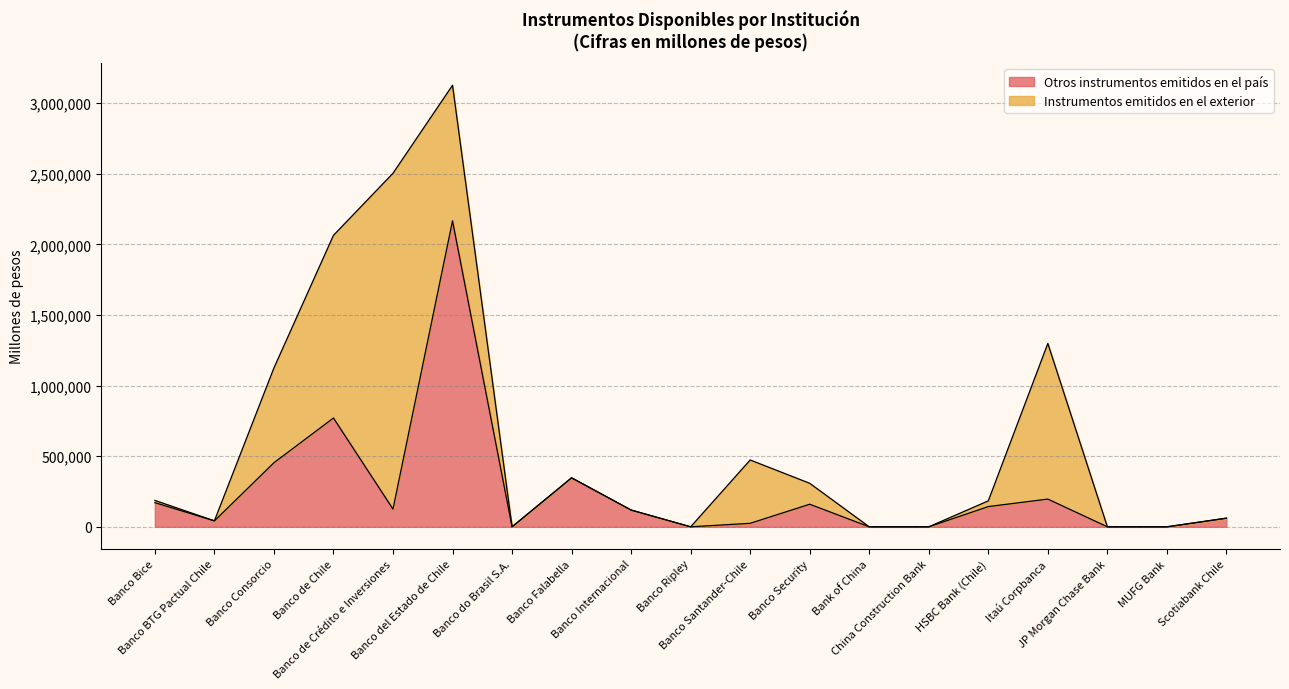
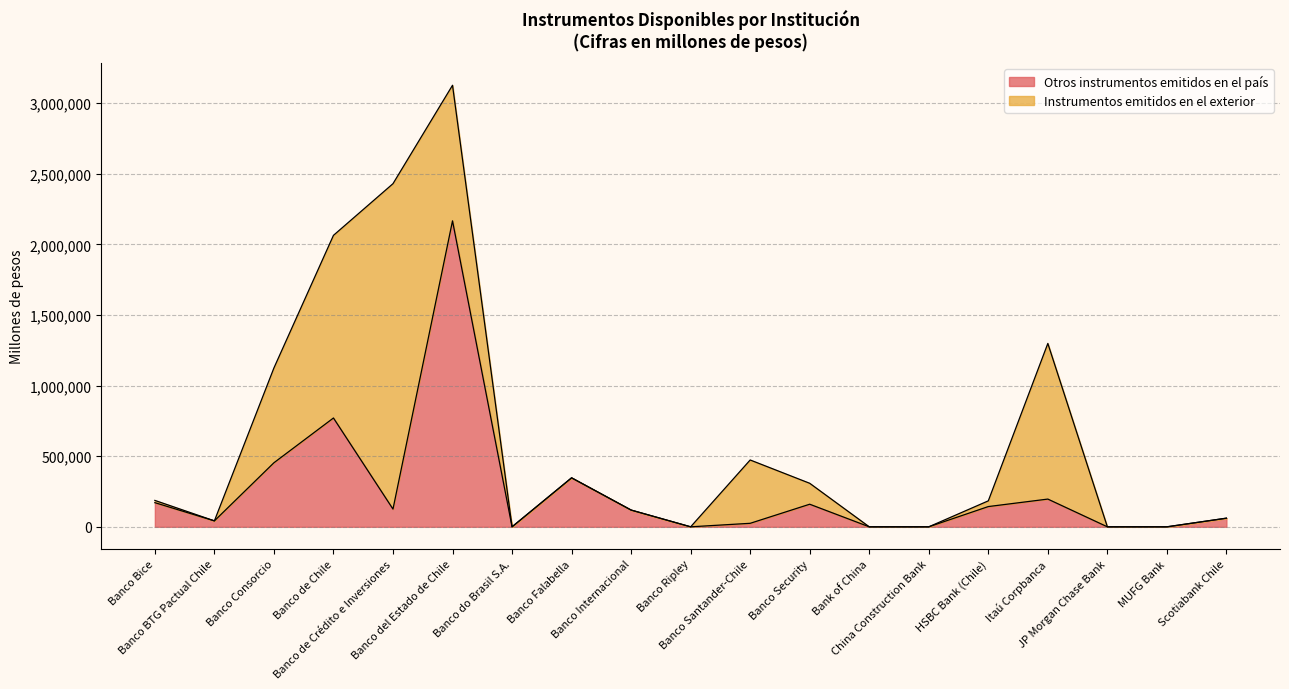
Instrumentos emitidos en el exterior, Banco de Crédito e Inversiones: 2,380,000 -> 2,300,000
